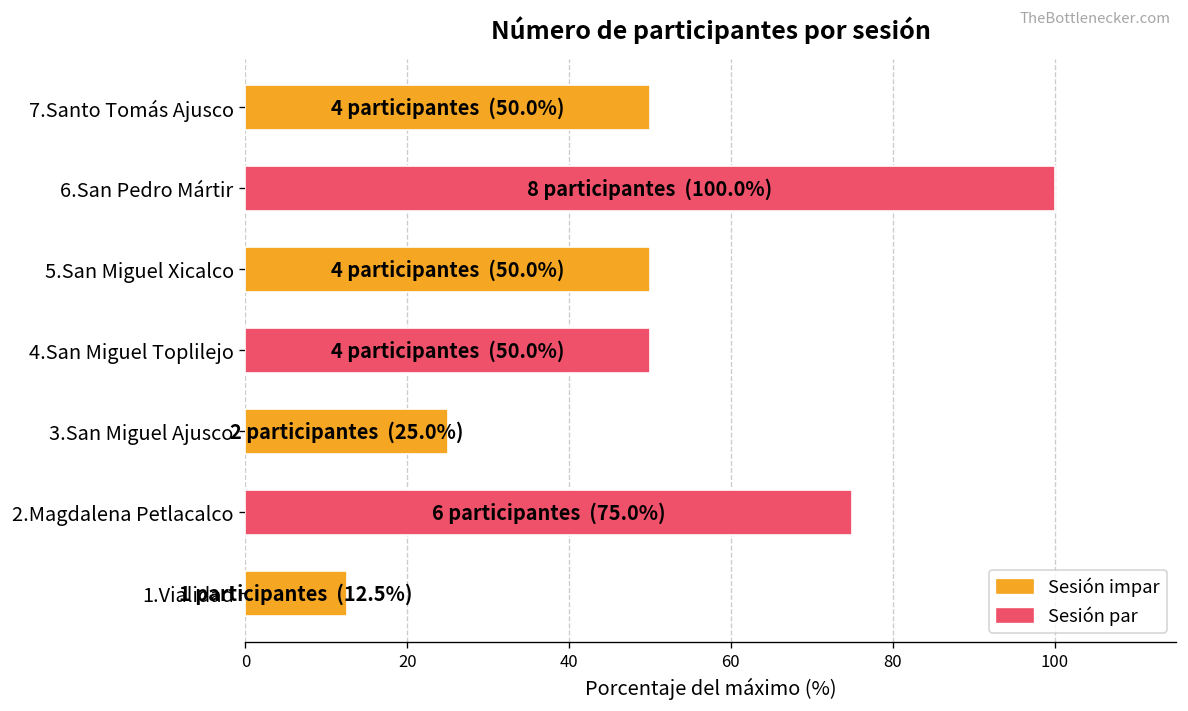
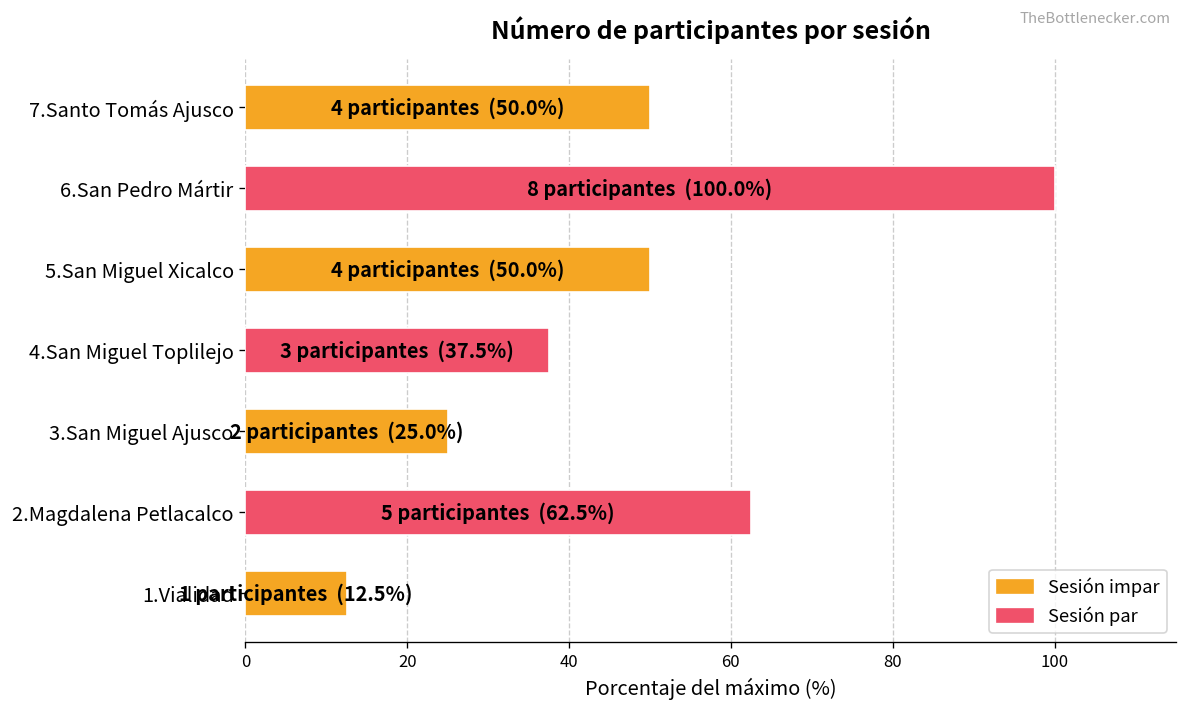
4.San Miguel Toplilejo: 4 participantes (50.0%) -> 3 participantes (37.5%)
2.Magdalena Petlacalco: 6 participantes (75.0%) -> 5 participantes (62.5%)
